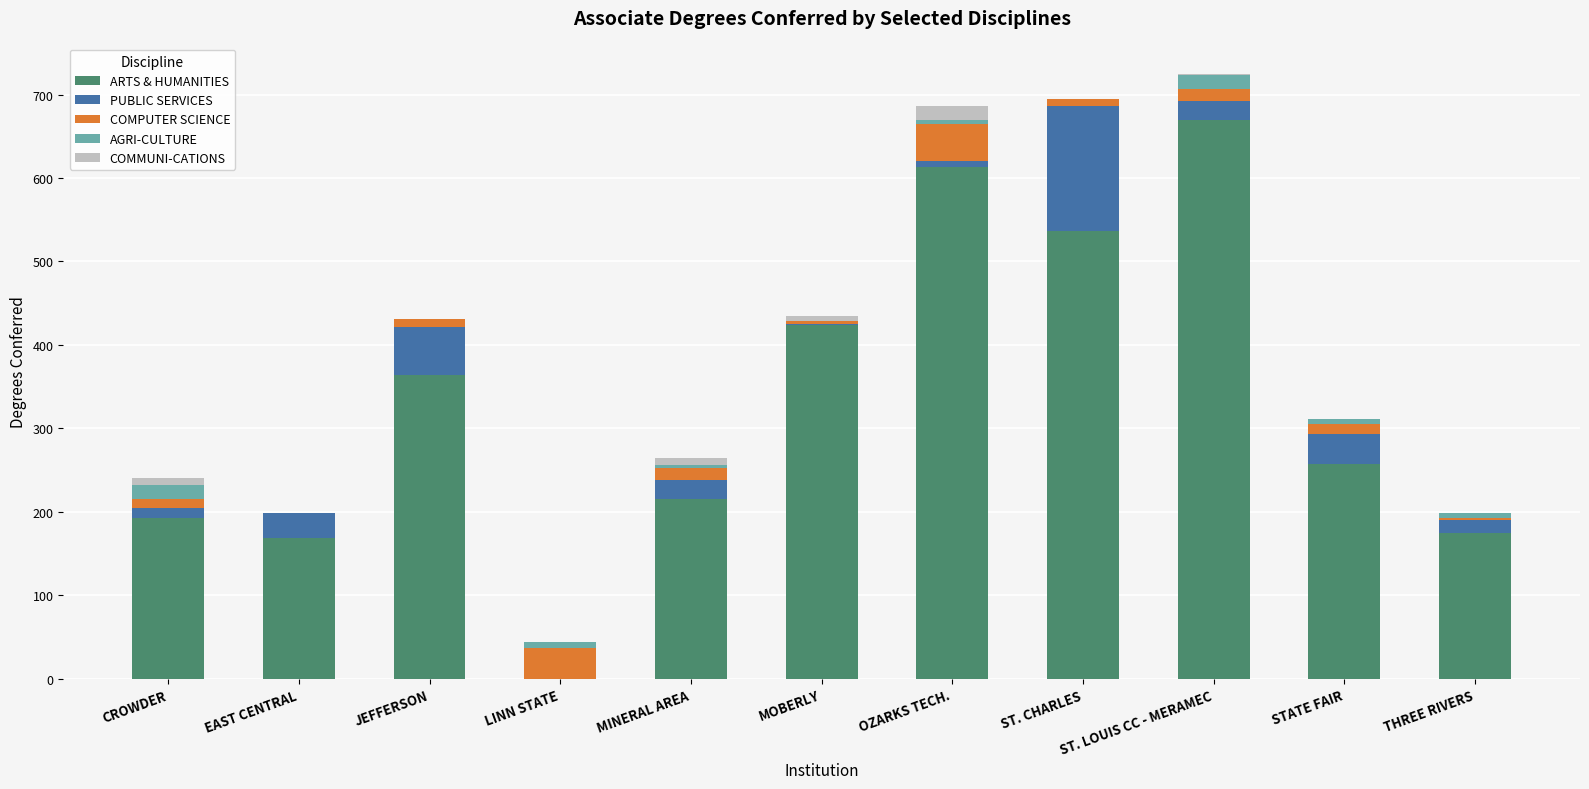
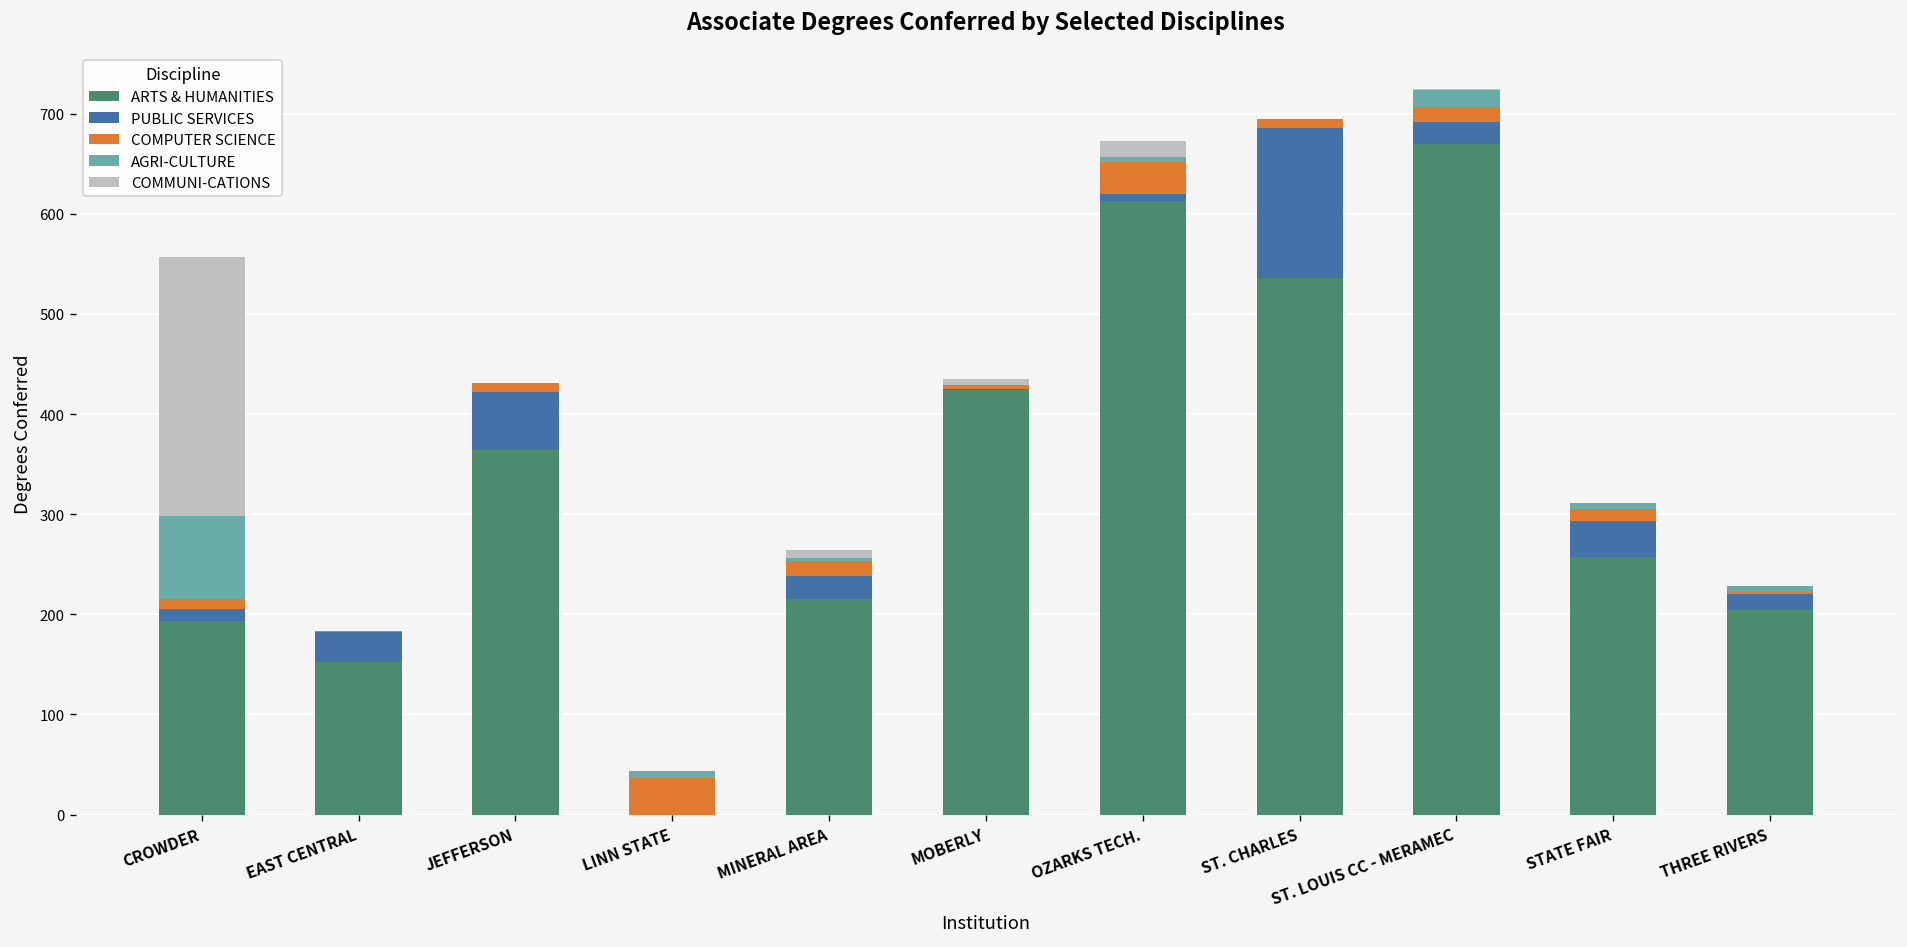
AGRI-CULTURE, CROWDER: 20 -> 80
COMMUNI-CATIONS, CROWDER: 10 -> 260
ARTS & HUMANITIES, EAST CENTRAL: 170 -> 150
COMPUTER SCIENCE, OZARKS TECH.: 50 -> 30
ARTS & HUMANITIES, THREE RIVERS: 170 -> 200
